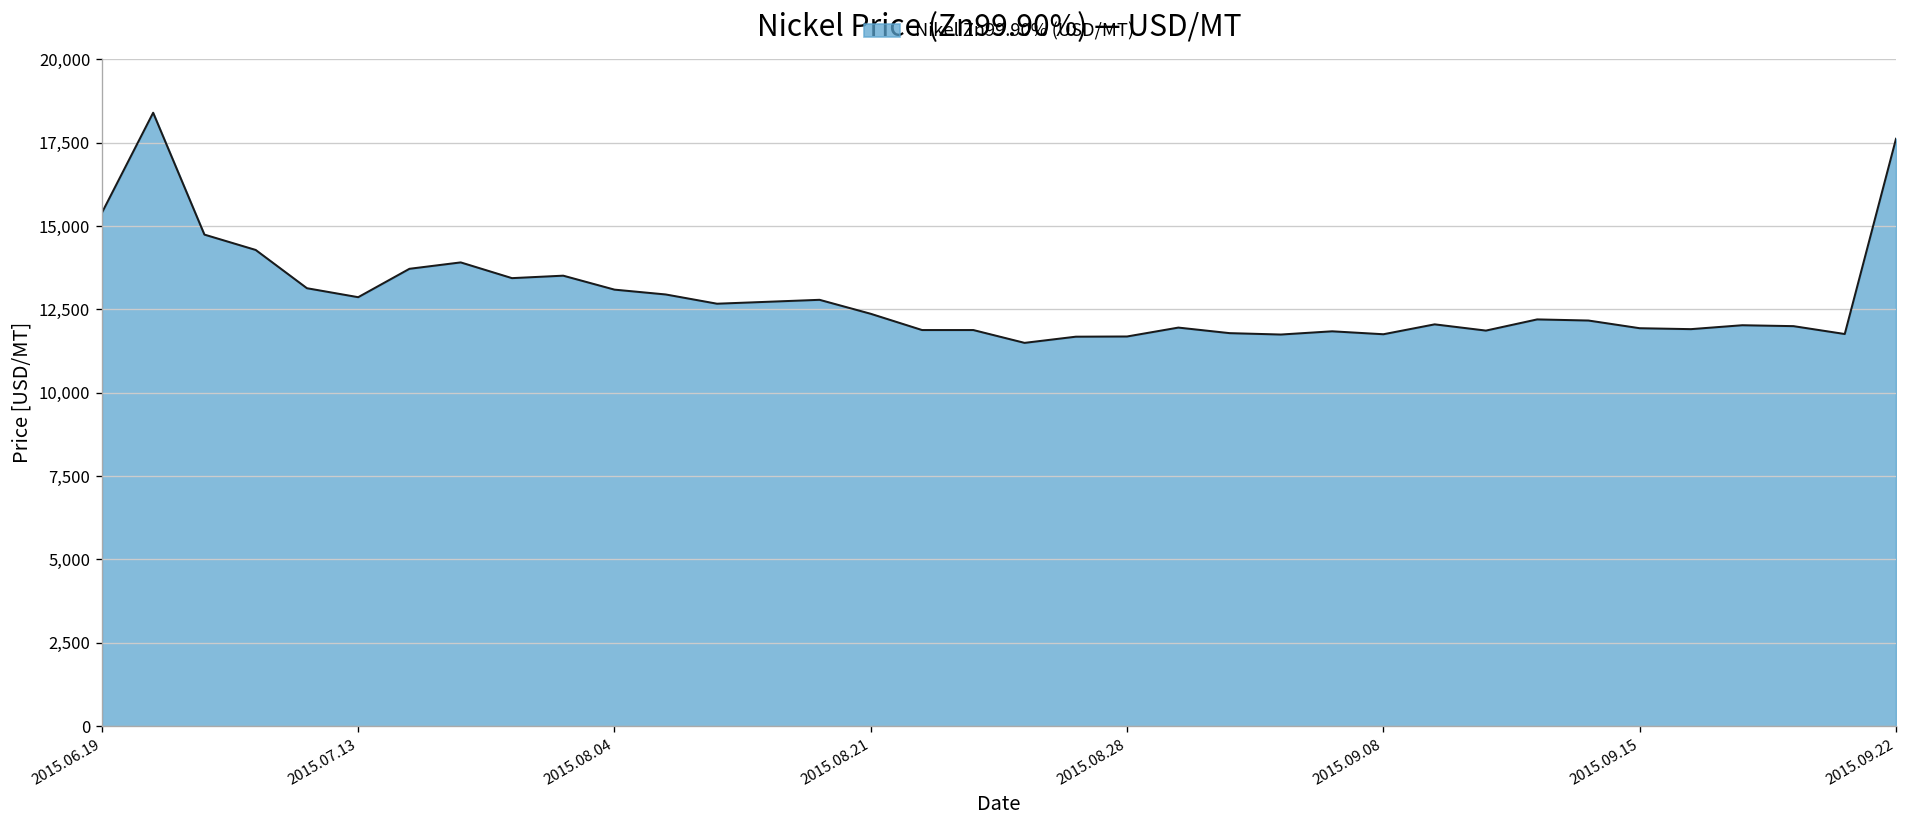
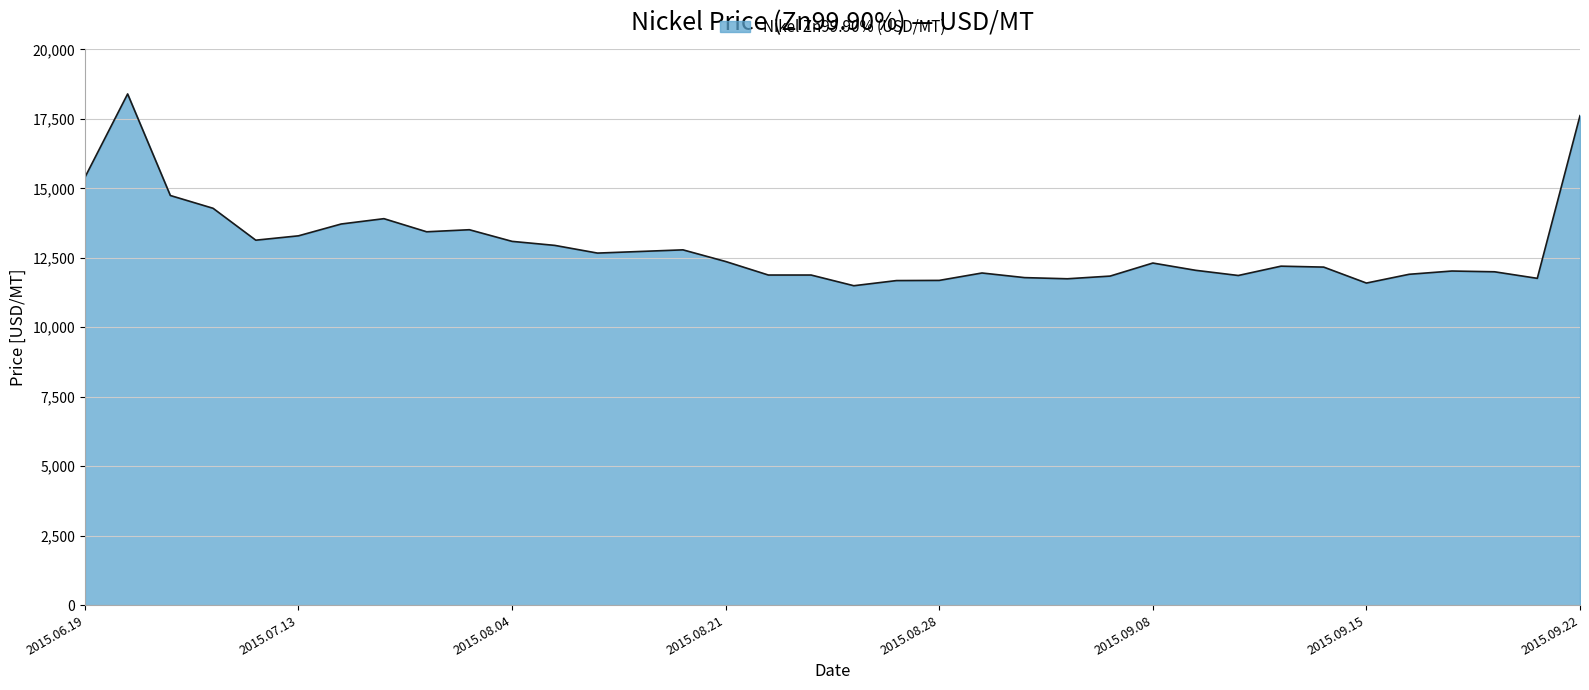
2015.07.13: 12,900 -> 13,300
2015.09.08: 11,800 -> 12,300
2015.09.15: 11,900 -> 11,600
